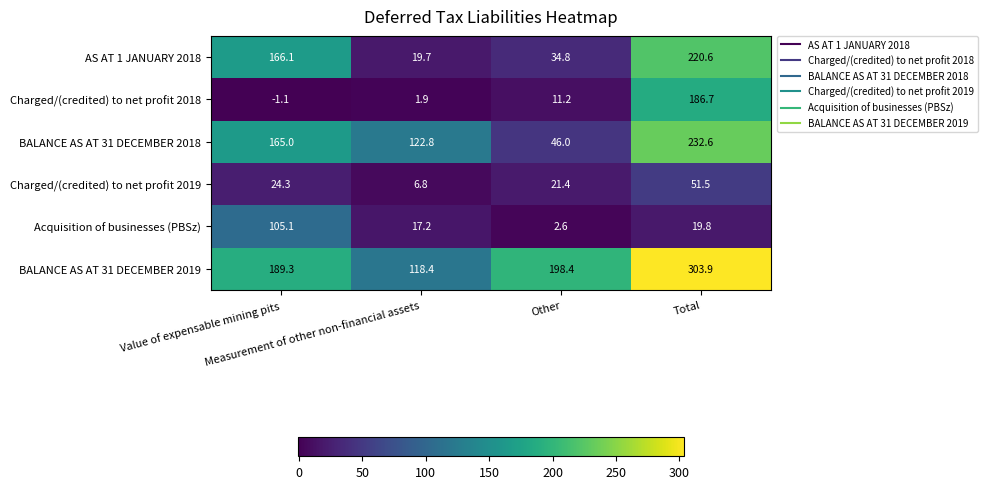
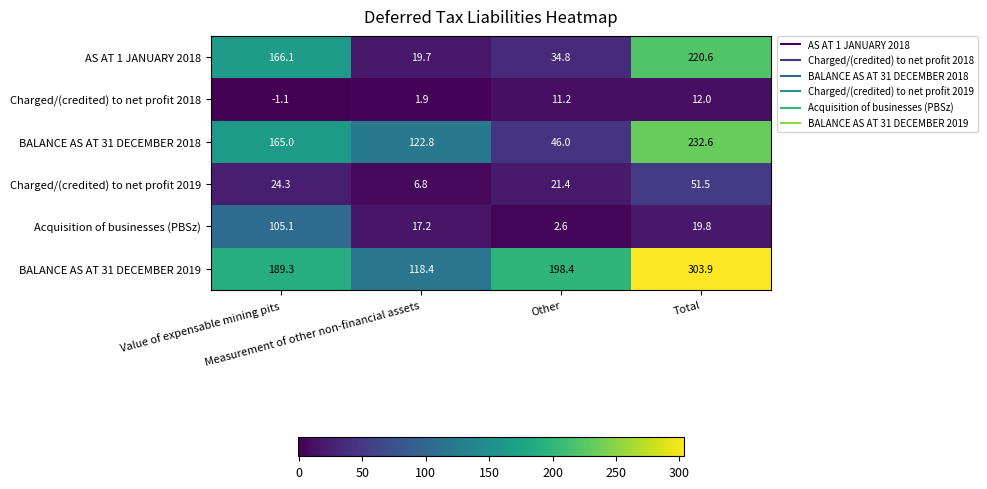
Charged/(credited) to net profit 2018, Total: 186.7 -> 12.0
